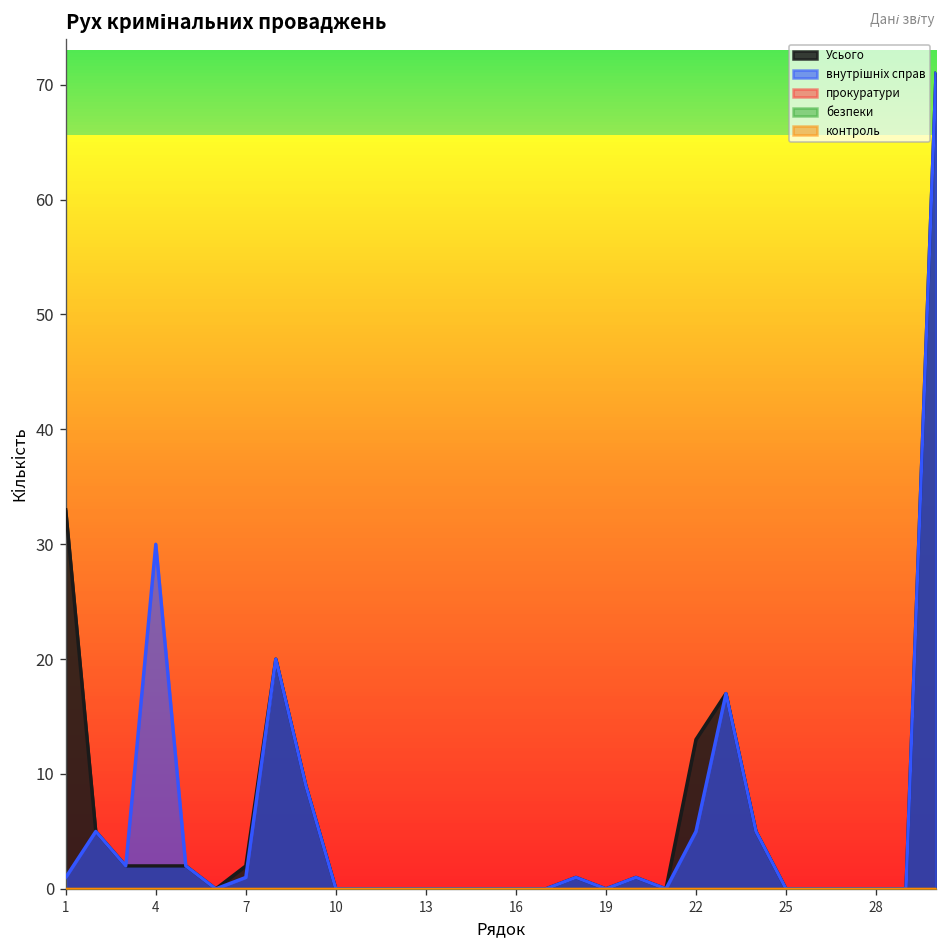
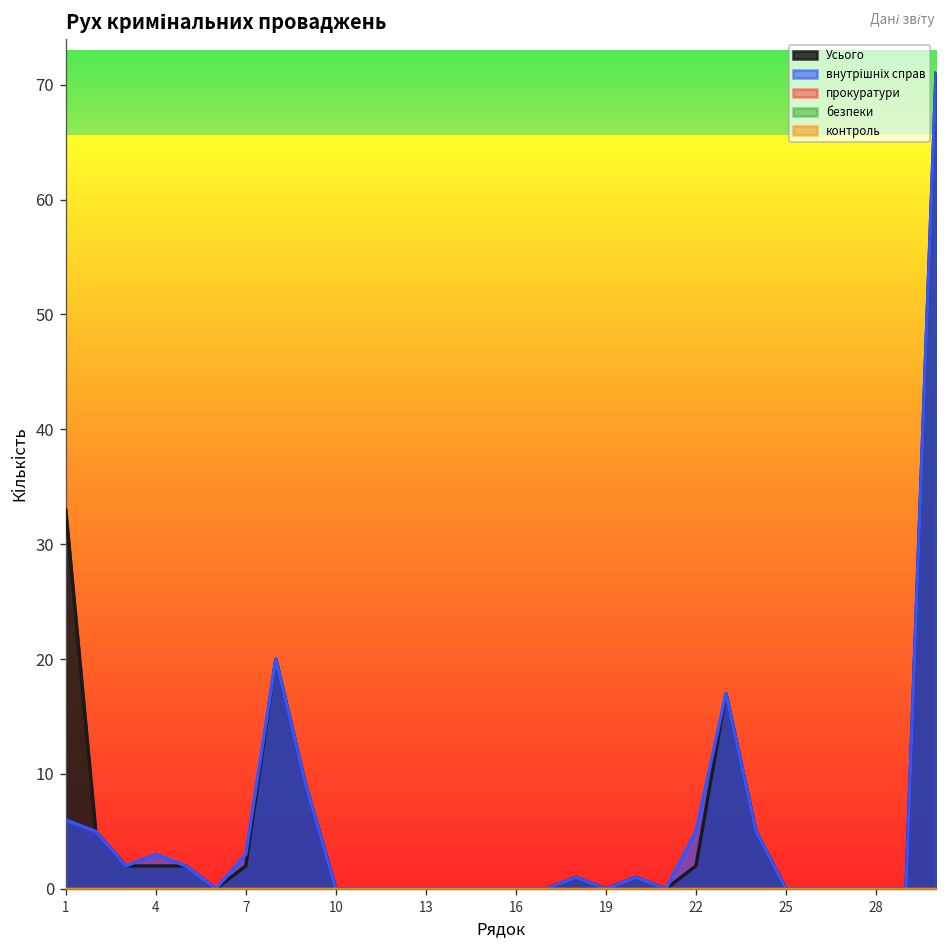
внутрішніх справ, 1: 1 -> 6
внутрішніх справ, 4: 30 -> 3
внутрішніх справ, 7: 1 -> 3
Усього, 22: 13 -> 2
